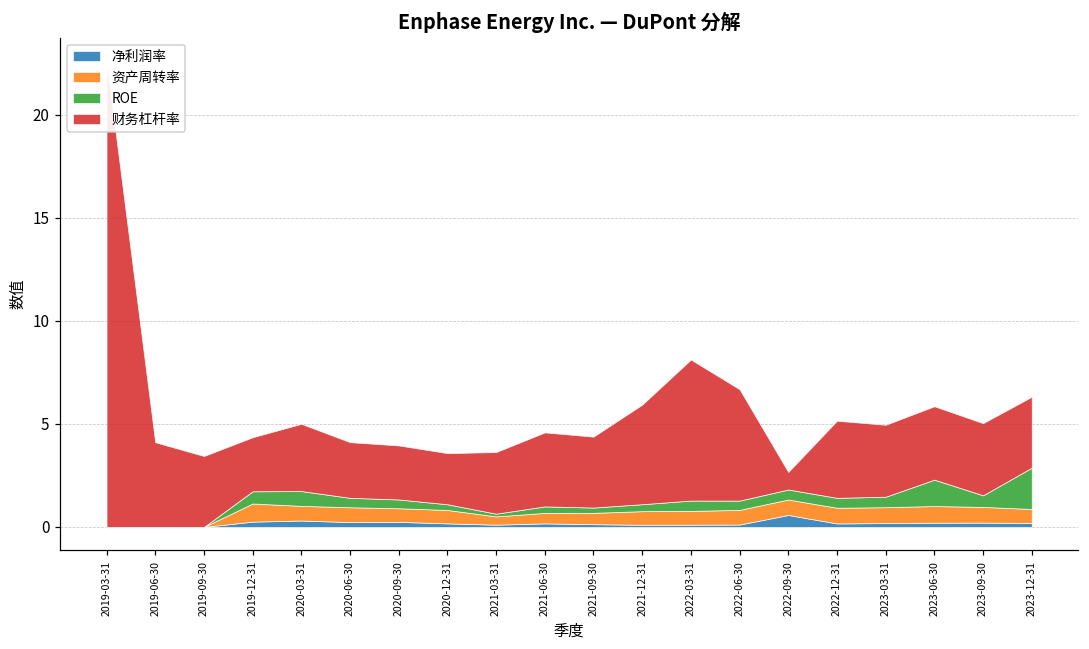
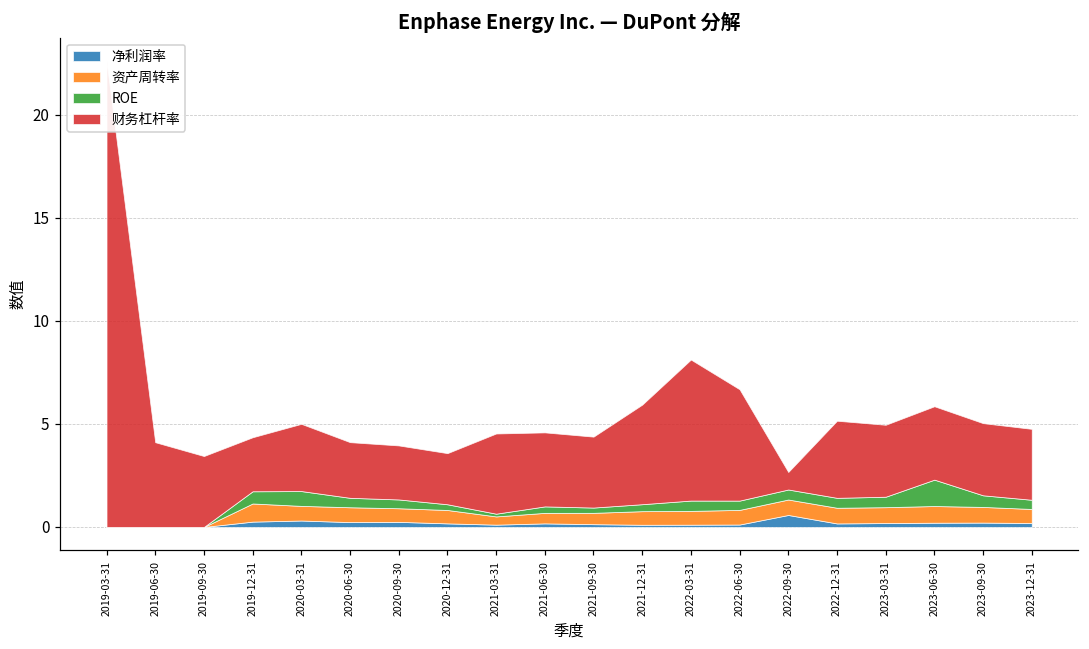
财务杠杆率, 2021-03-31: 3.0 -> 3.9
ROE, 2023-12-31: 2.0 -> 0.4
